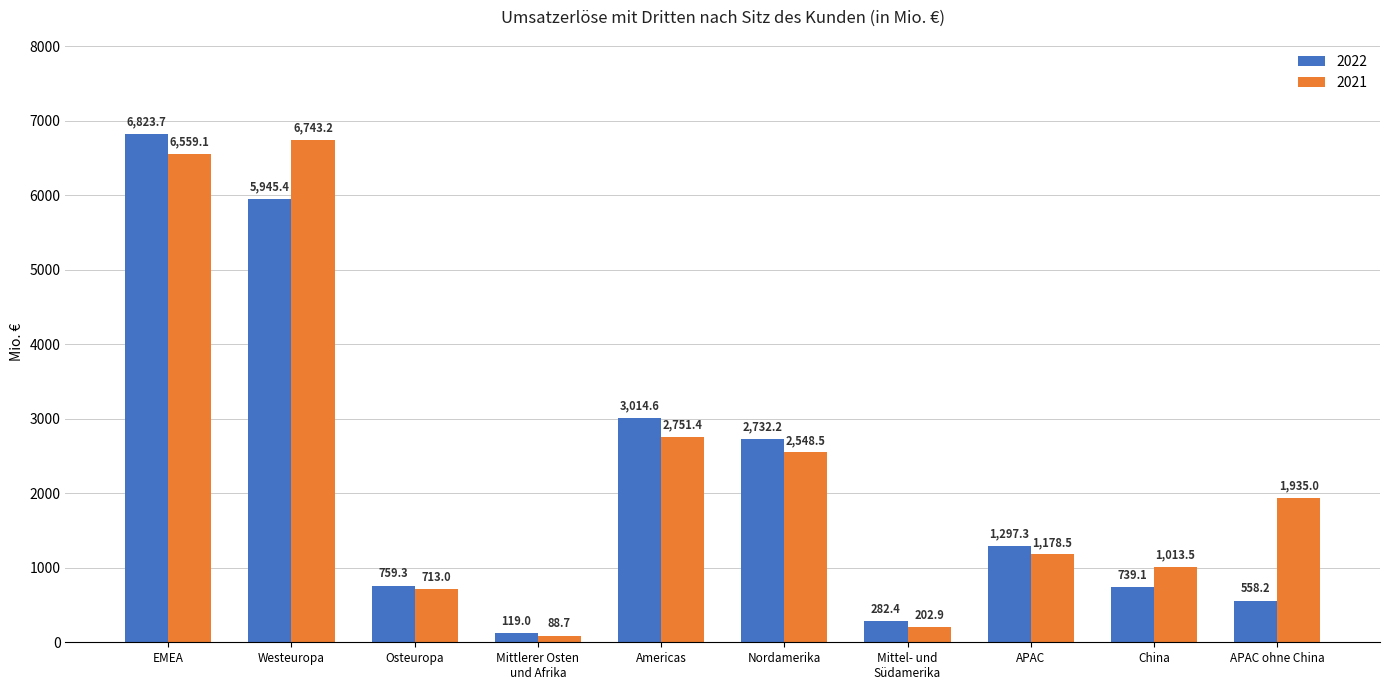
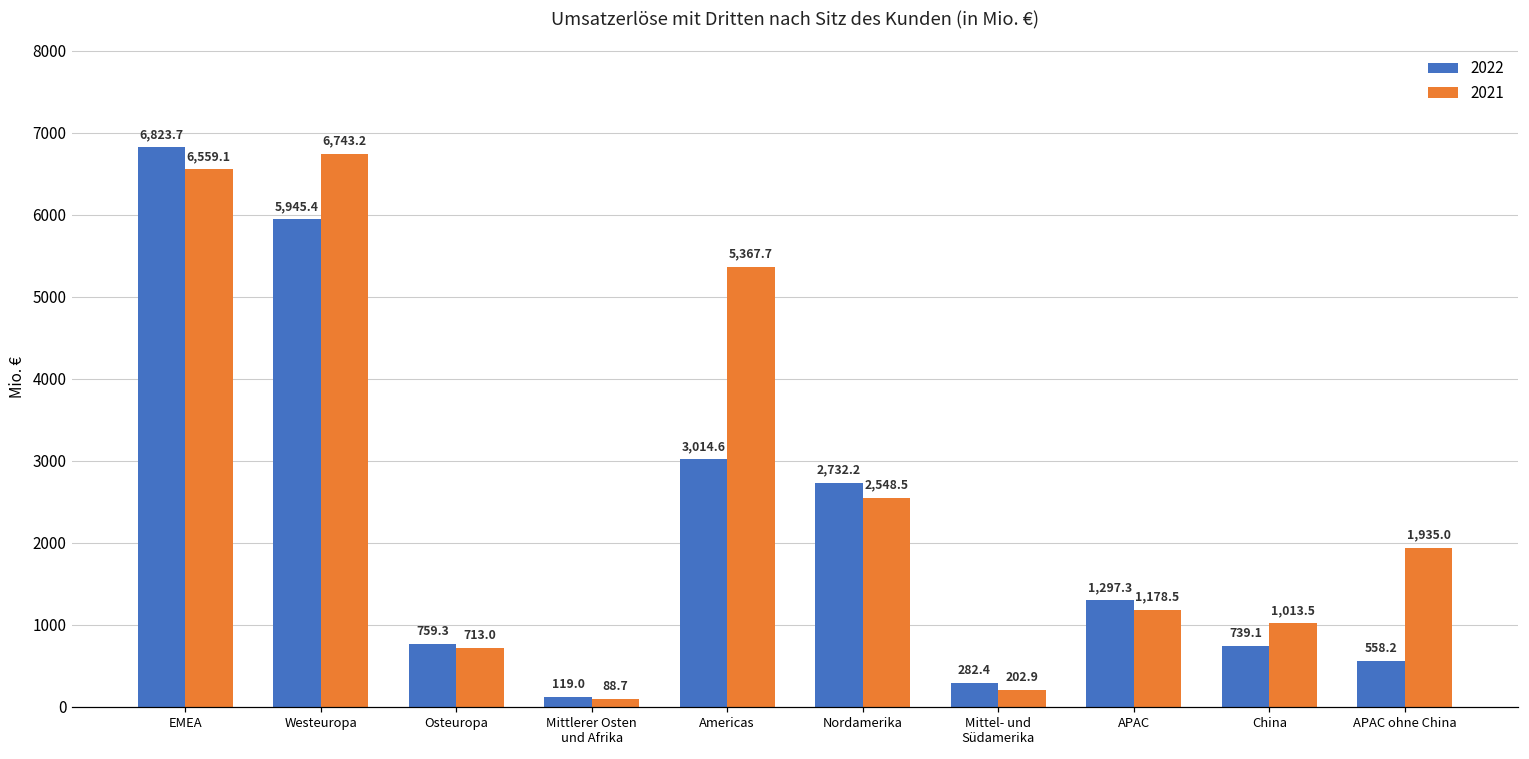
2021, Americas: 2,751.4 -> 5,367.7
